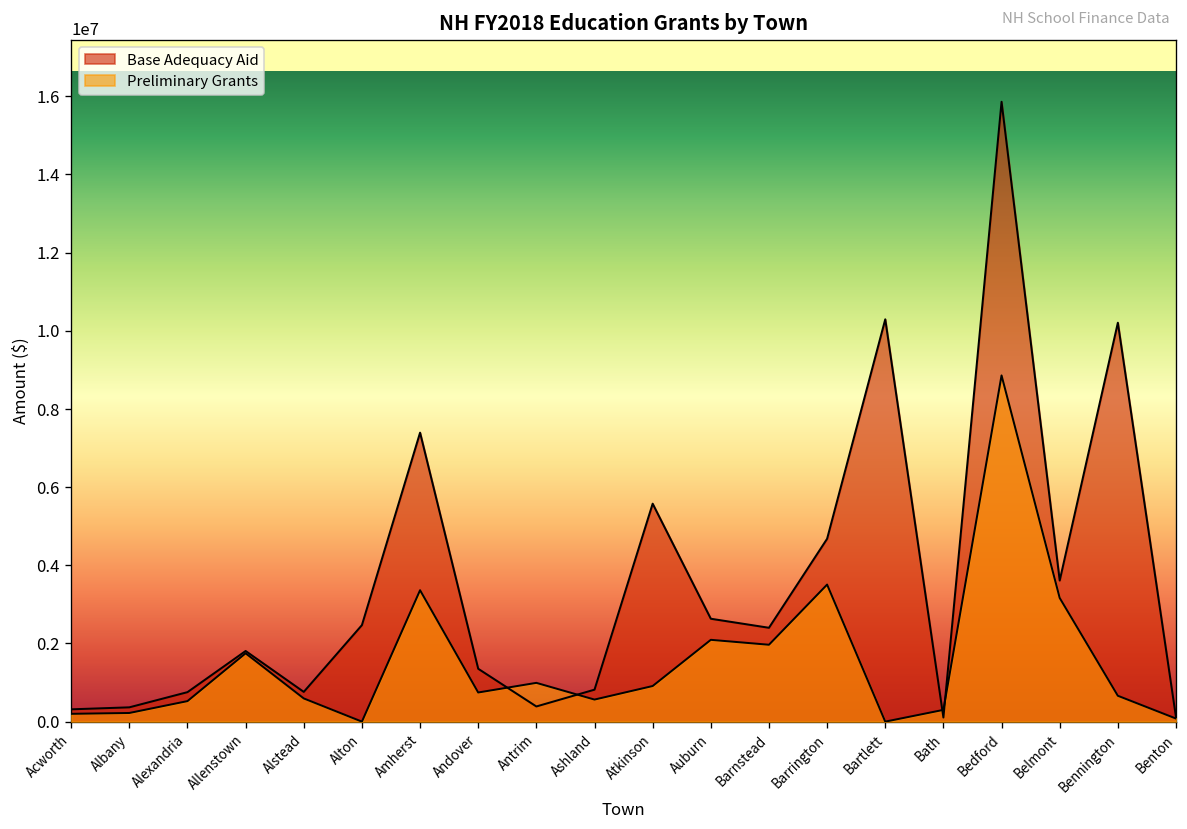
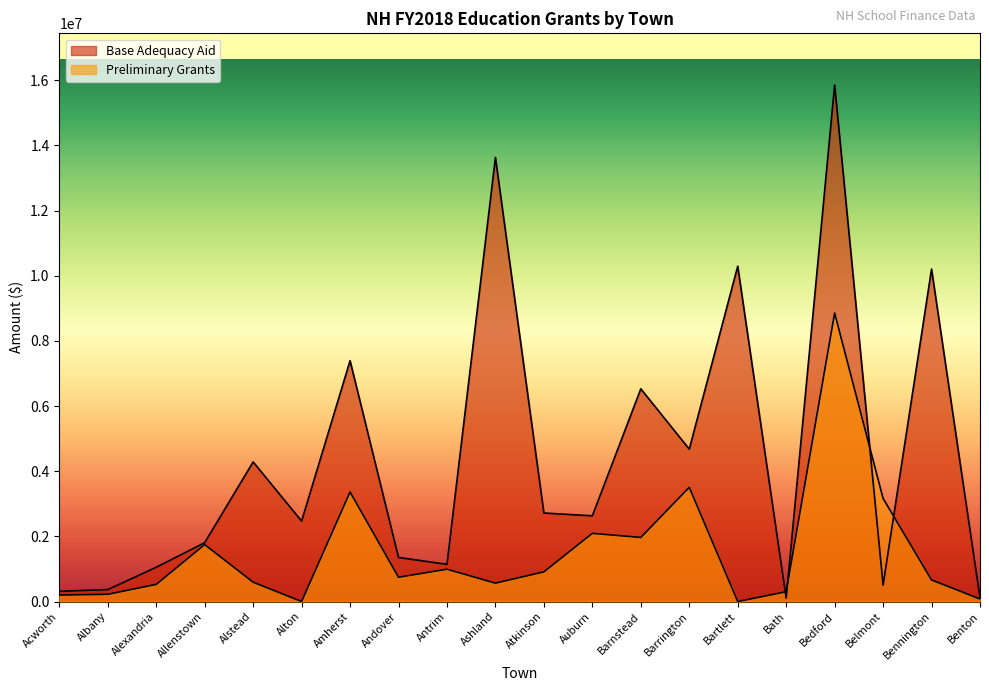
Base Adequacy Aid, Alexandria: 800000 -> 1100000
Base Adequacy Aid, Alstead: 800000 -> 4300000
Base Adequacy Aid, Antrim: 400000 -> 1100000
Base Adequacy Aid, Ashland: 800000 -> 13600000
Base Adequacy Aid, Atkinson: 5600000 -> 2700000
Base Adequacy Aid, Barnstead: 2400000 -> 6500000
Base Adequacy Aid, Belmont: 3600000 -> 500000
